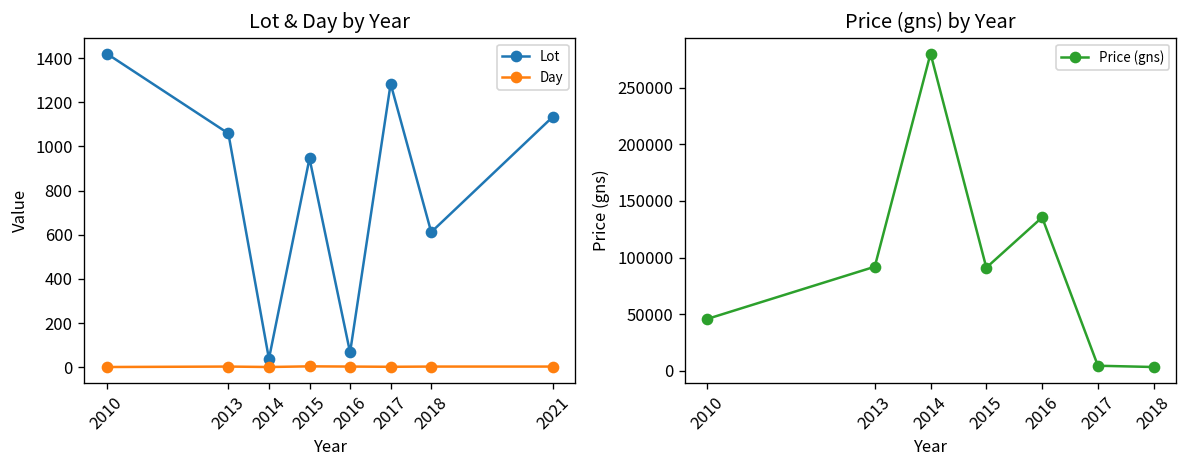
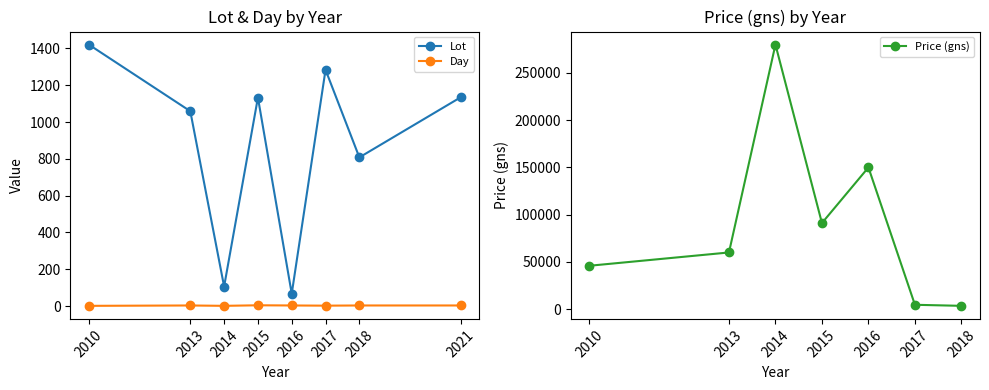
Lot & Day by Year, Lot, 2014: 40 -> 110
Lot & Day by Year, Lot, 2015: 950 -> 1130
Lot & Day by Year, Lot, 2018: 610 -> 810
Price (gns) by Year, 2013: 90000 -> 60000
Price (gns) by Year, 2016: 140000 -> 150000
